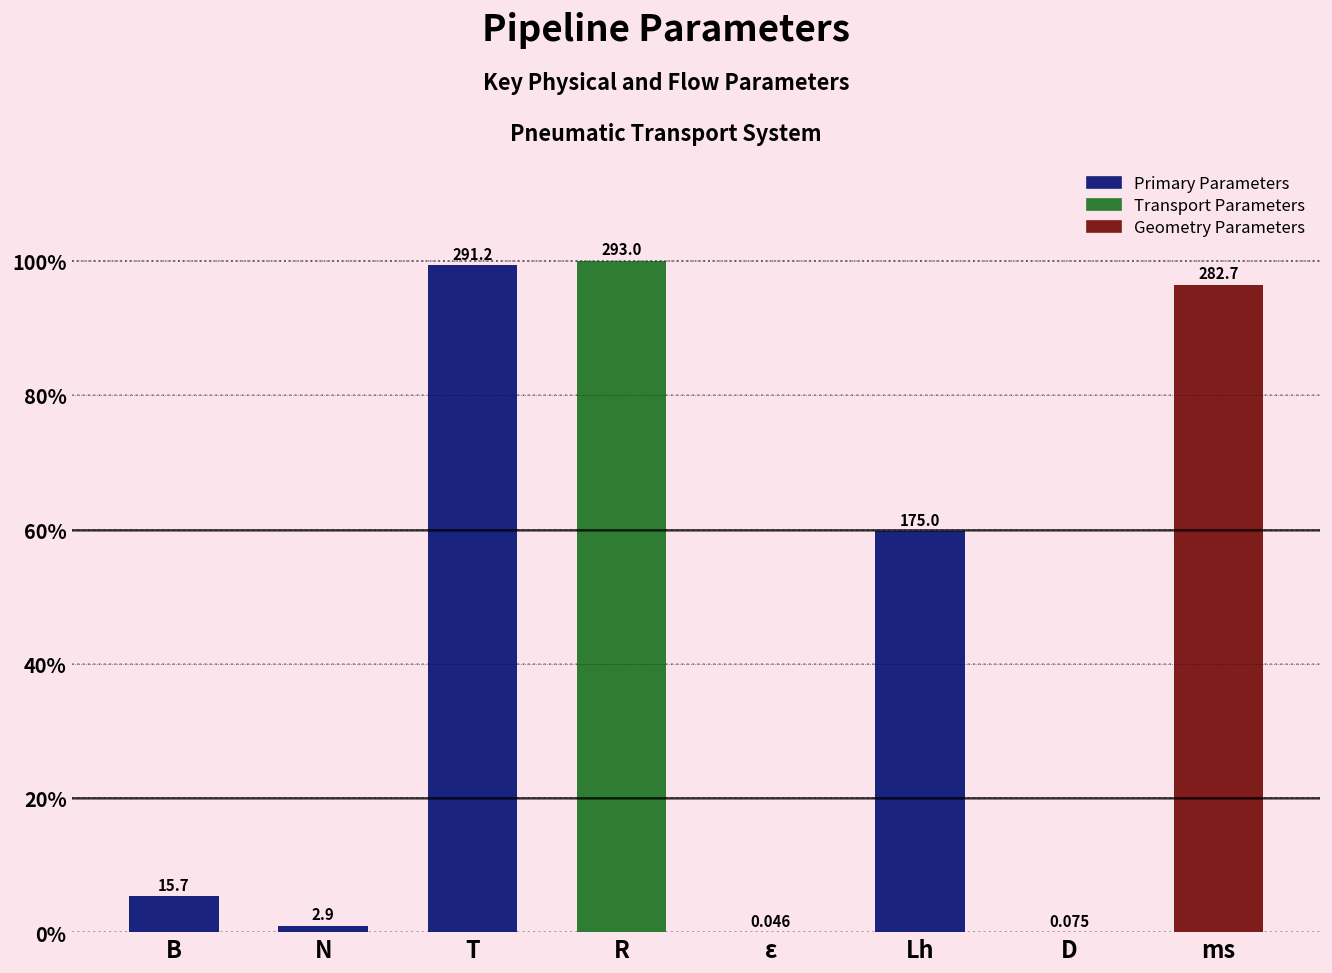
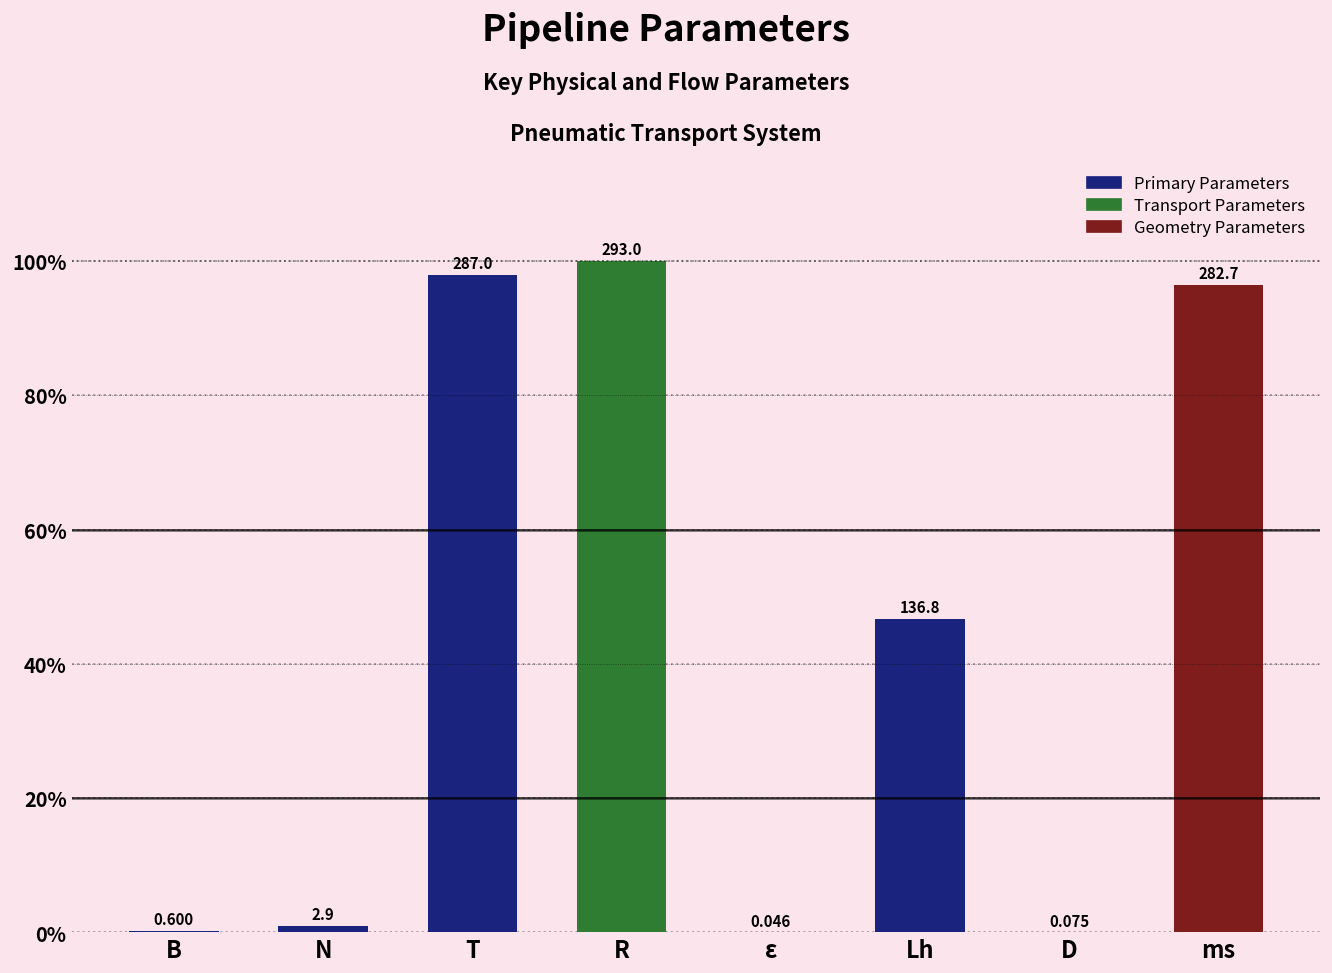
B: 15.7 -> 0.600
T: 291.2 -> 287.0
Lh: 175.0 -> 136.8
